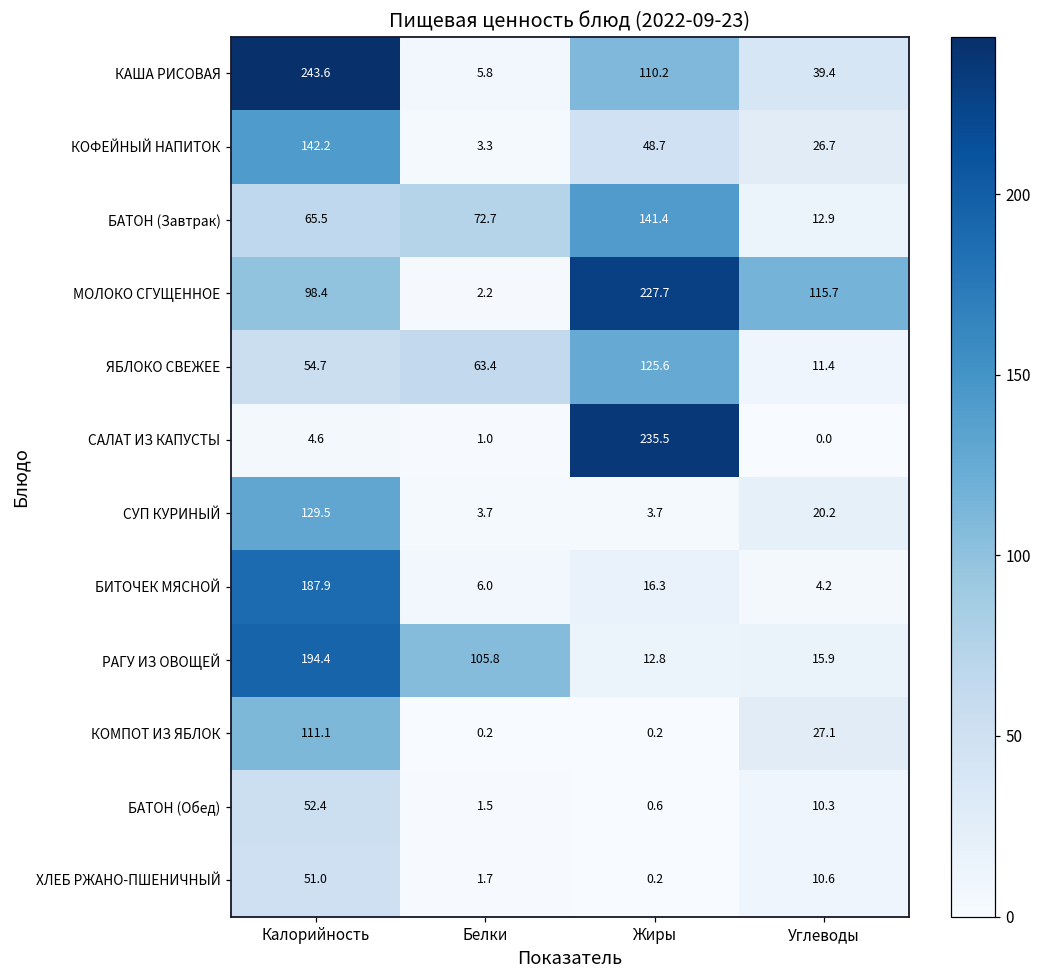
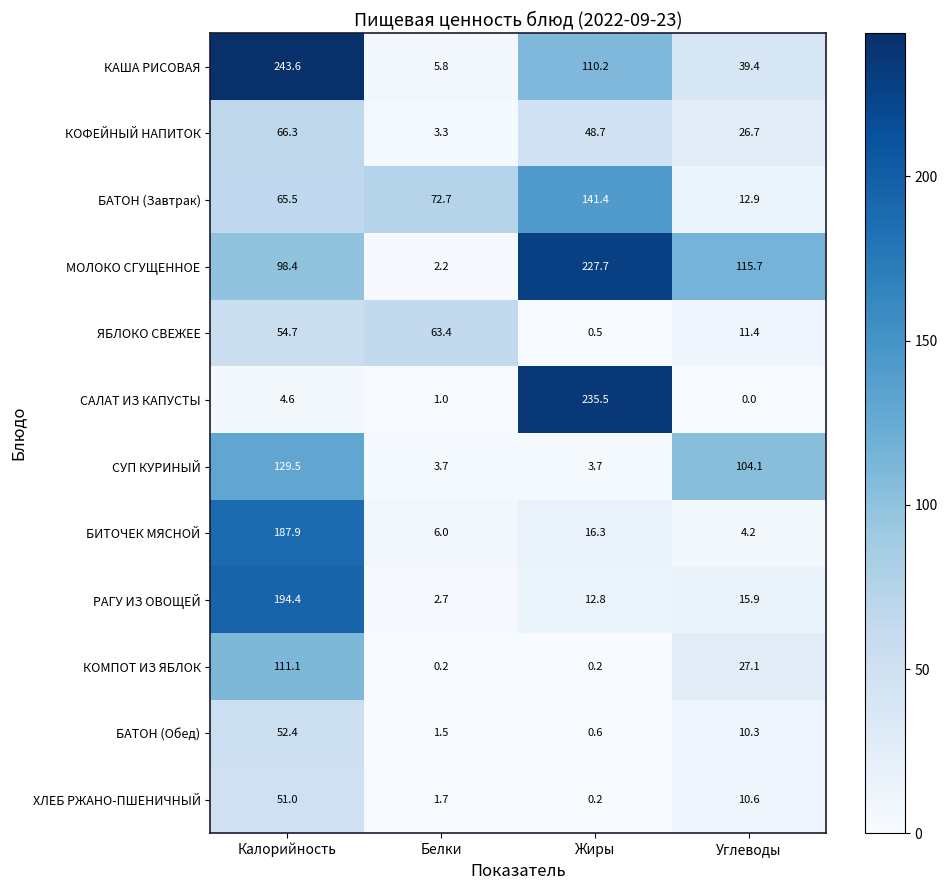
КОФЕЙНЫЙ НАПИТОК, Калорийность: 142.2 -> 66.3
ЯБЛОКО СВЕЖЕЕ, Жиры: 125.6 -> 0.5
СУП КУРИНЫЙ, Углеводы: 20.2 -> 104.1
РАГУ ИЗ ОВОЩЕЙ, Белки: 105.8 -> 2.7
